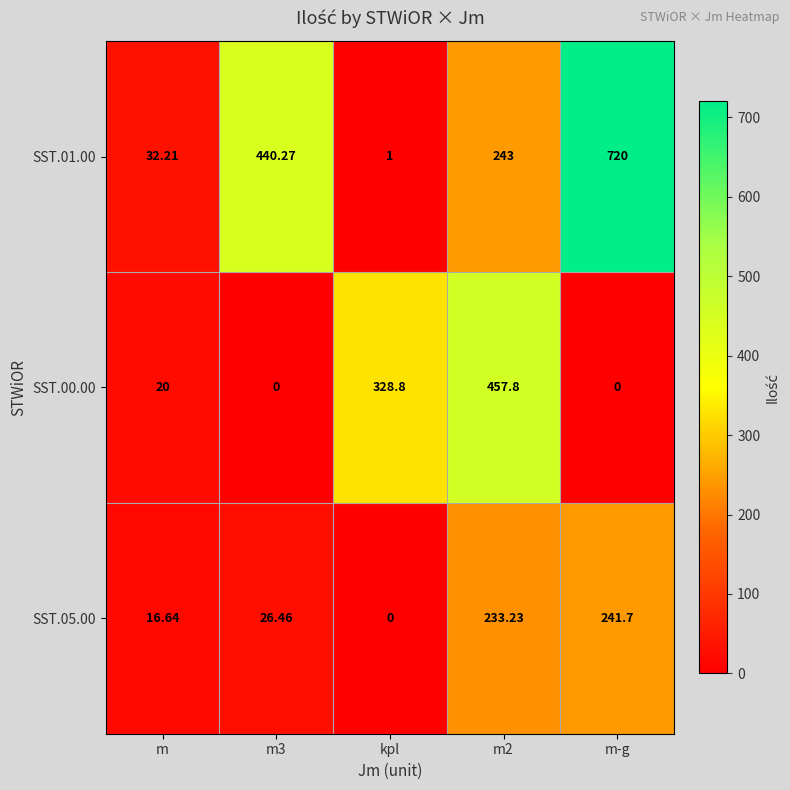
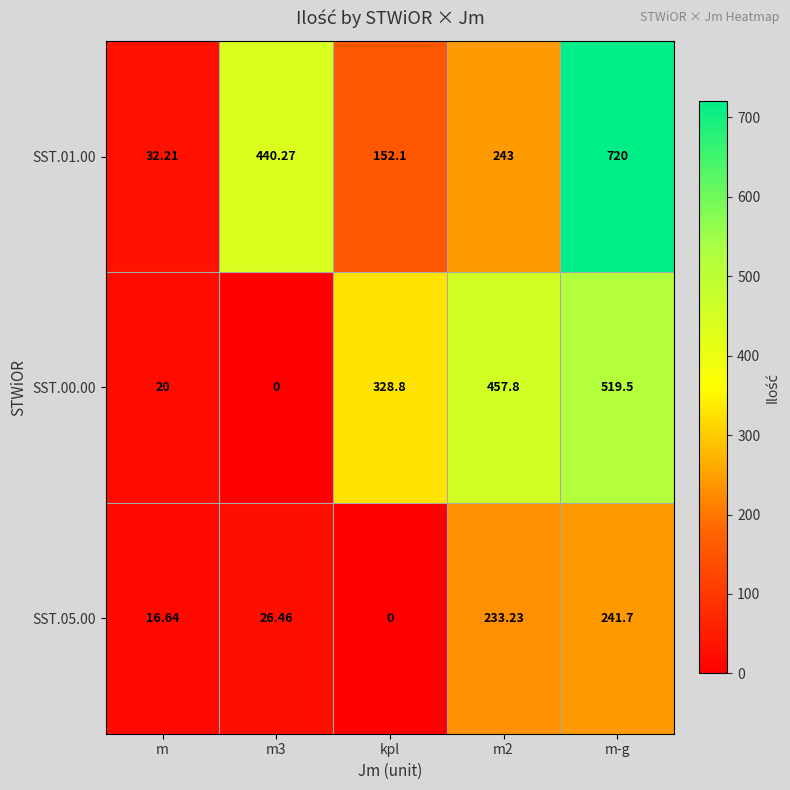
SST.01.00, kpl: 1 -> 152.1
SST.00.00, m-g: 0 -> 519.5
